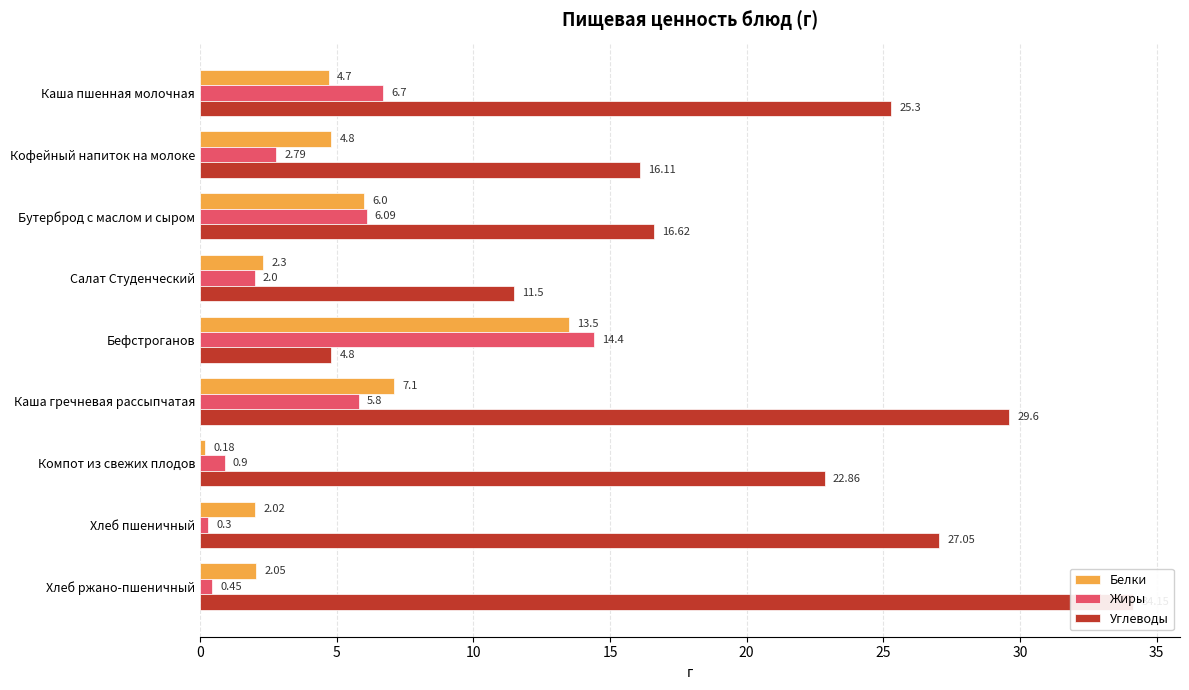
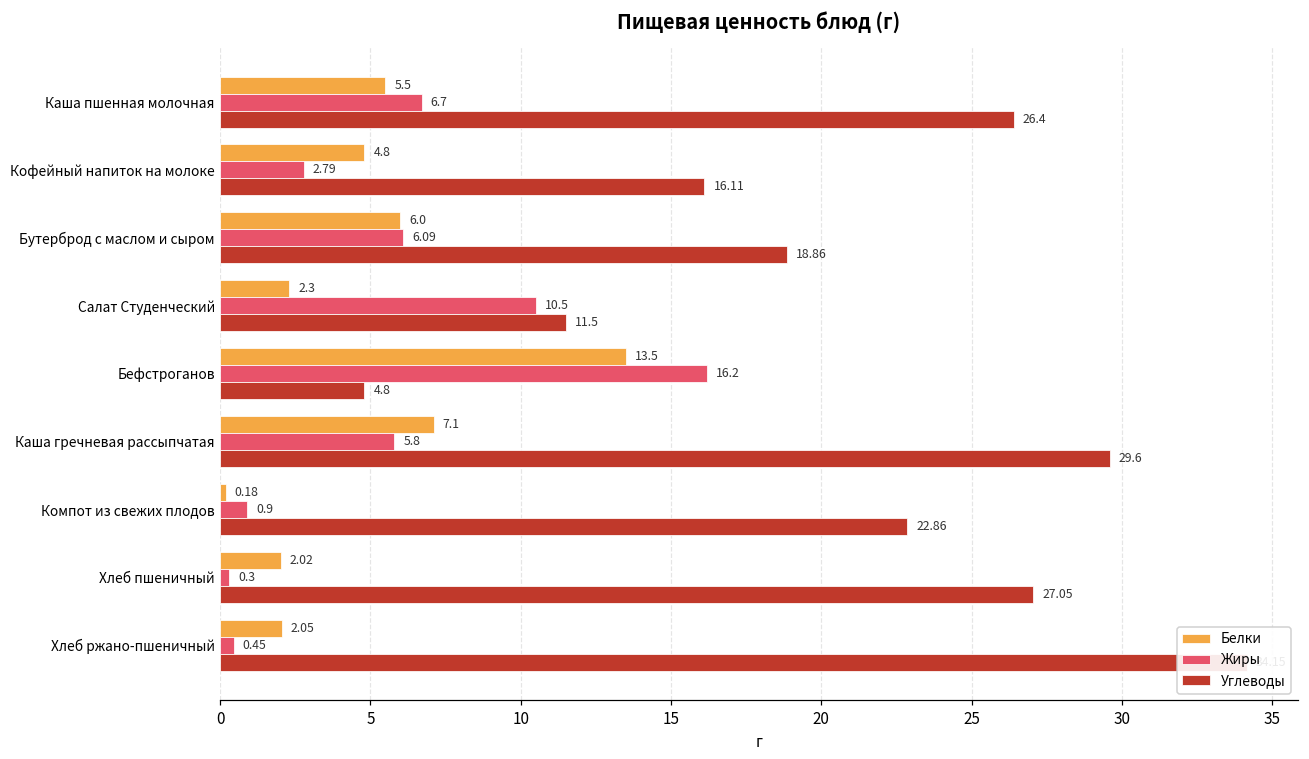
Белки, Каша пшенная молочная: 4.7 -> 5.5
Углеводы, Каша пшенная молочная: 25.3 -> 26.4
Углеводы, Бутерброд с маслом и сыром: 16.62 -> 18.86
Жиры, Салат Студенческий: 2.0 -> 10.5
Жиры, Бефстроганов: 14.4 -> 16.2
